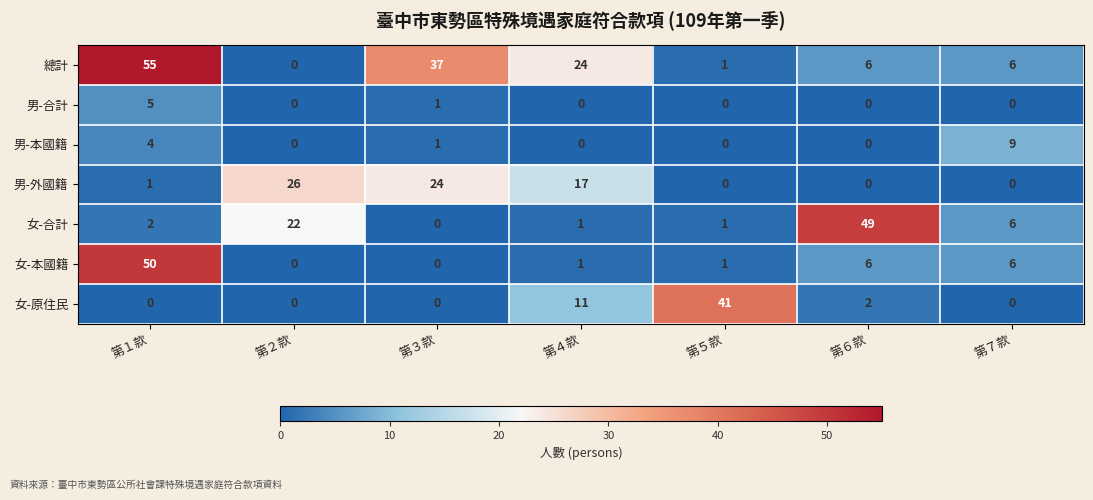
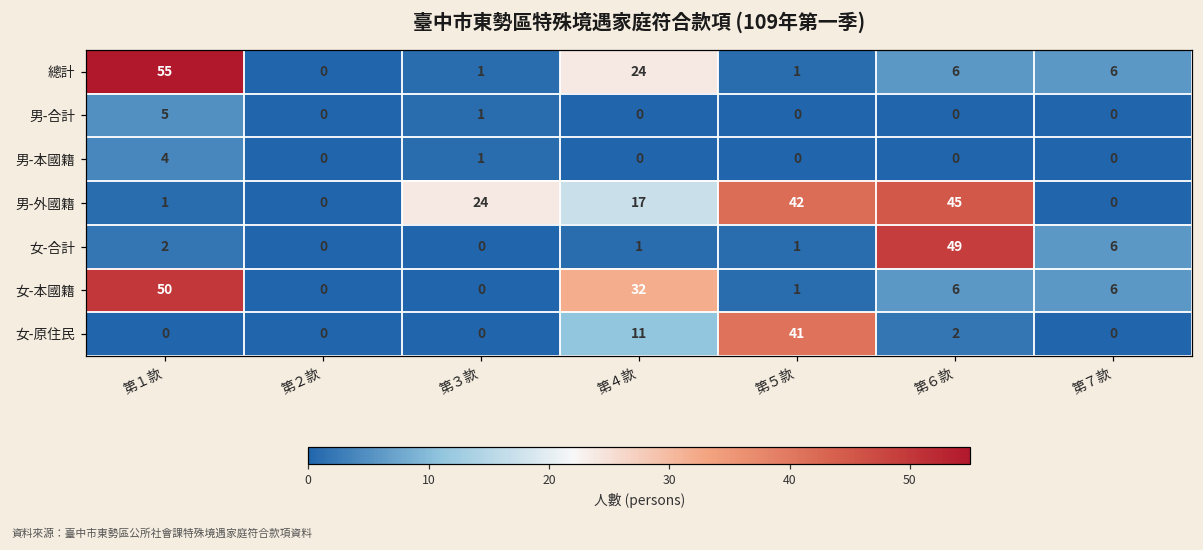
總計, 第３款: 37 -> 1
男-本國籍, 第７款: 9 -> 0
男-外國籍, 第２款: 26 -> 0
男-外國籍, 第５款: 0 -> 42
男-外國籍, 第６款: 0 -> 45
女-合計, 第２款: 22 -> 0
女-本國籍, 第４款: 1 -> 32
